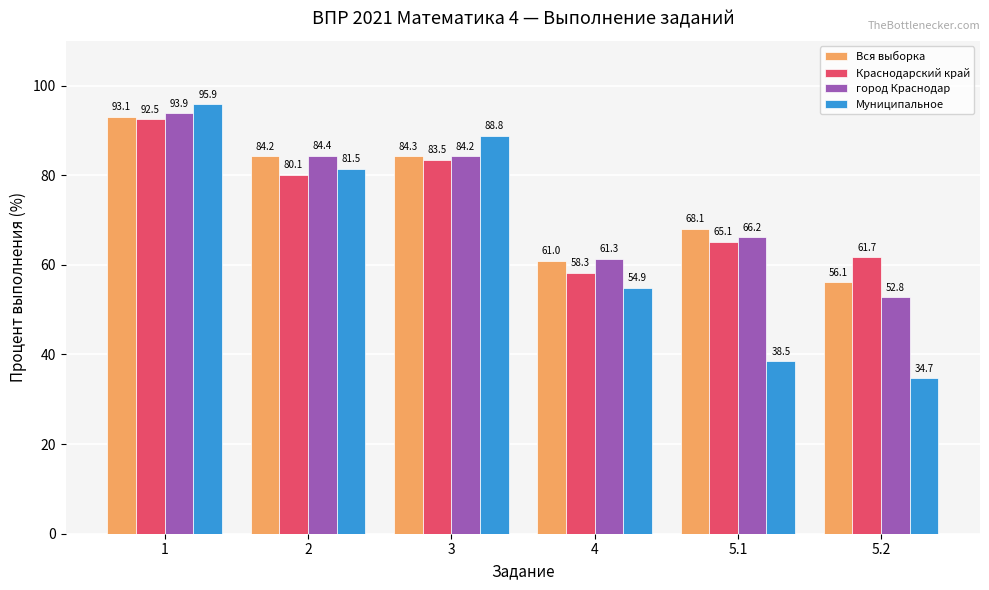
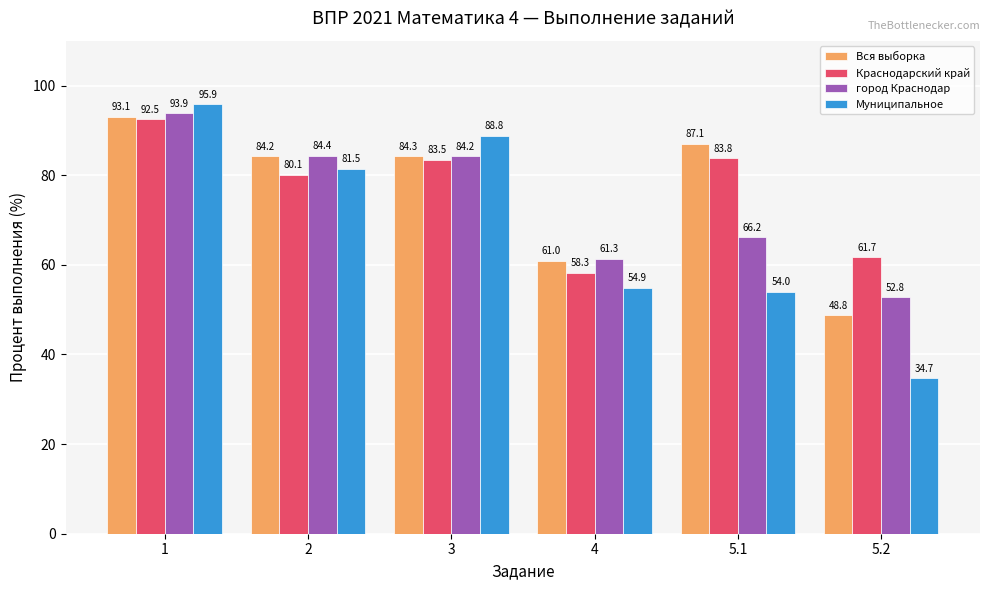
Вся выборка, 5.1: 68.1 -> 87.1
Краснодарский край, 5.1: 65.1 -> 83.8
Муниципальное, 5.1: 38.5 -> 54.0
Вся выборка, 5.2: 56.1 -> 48.8
